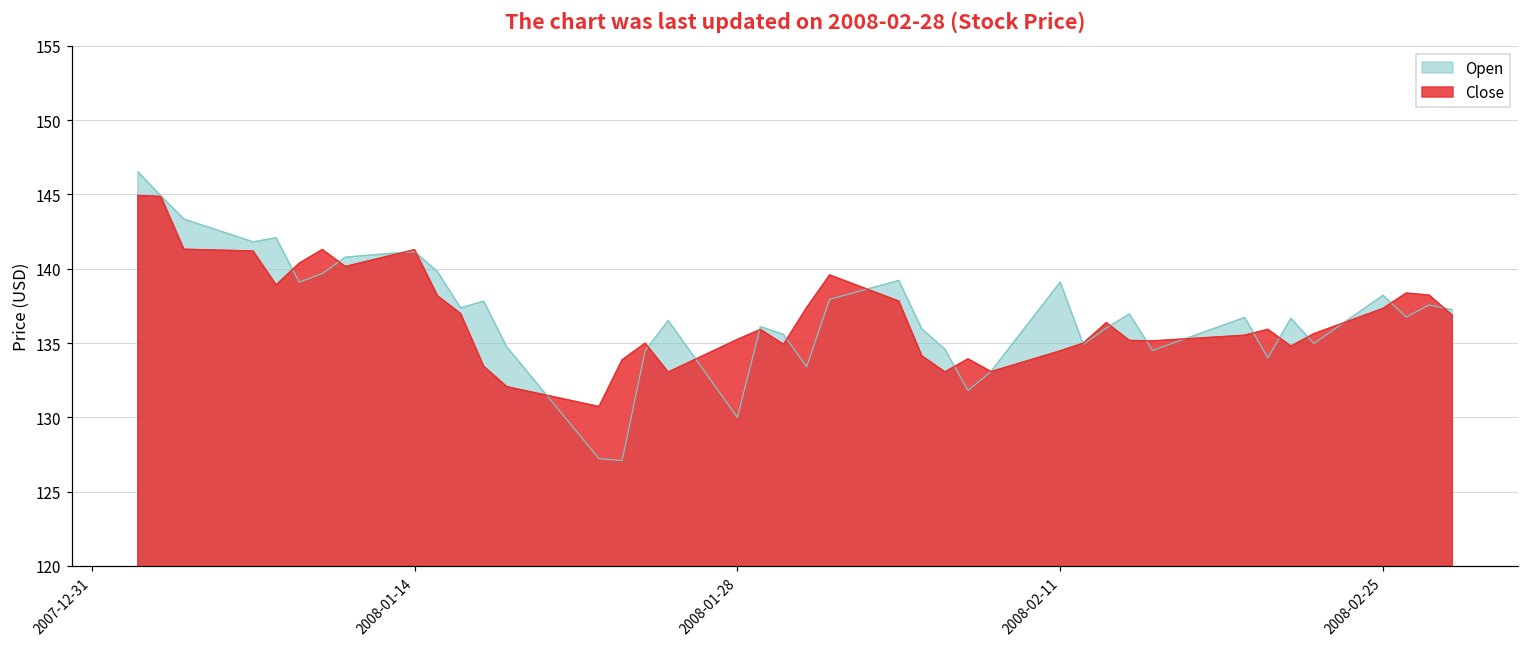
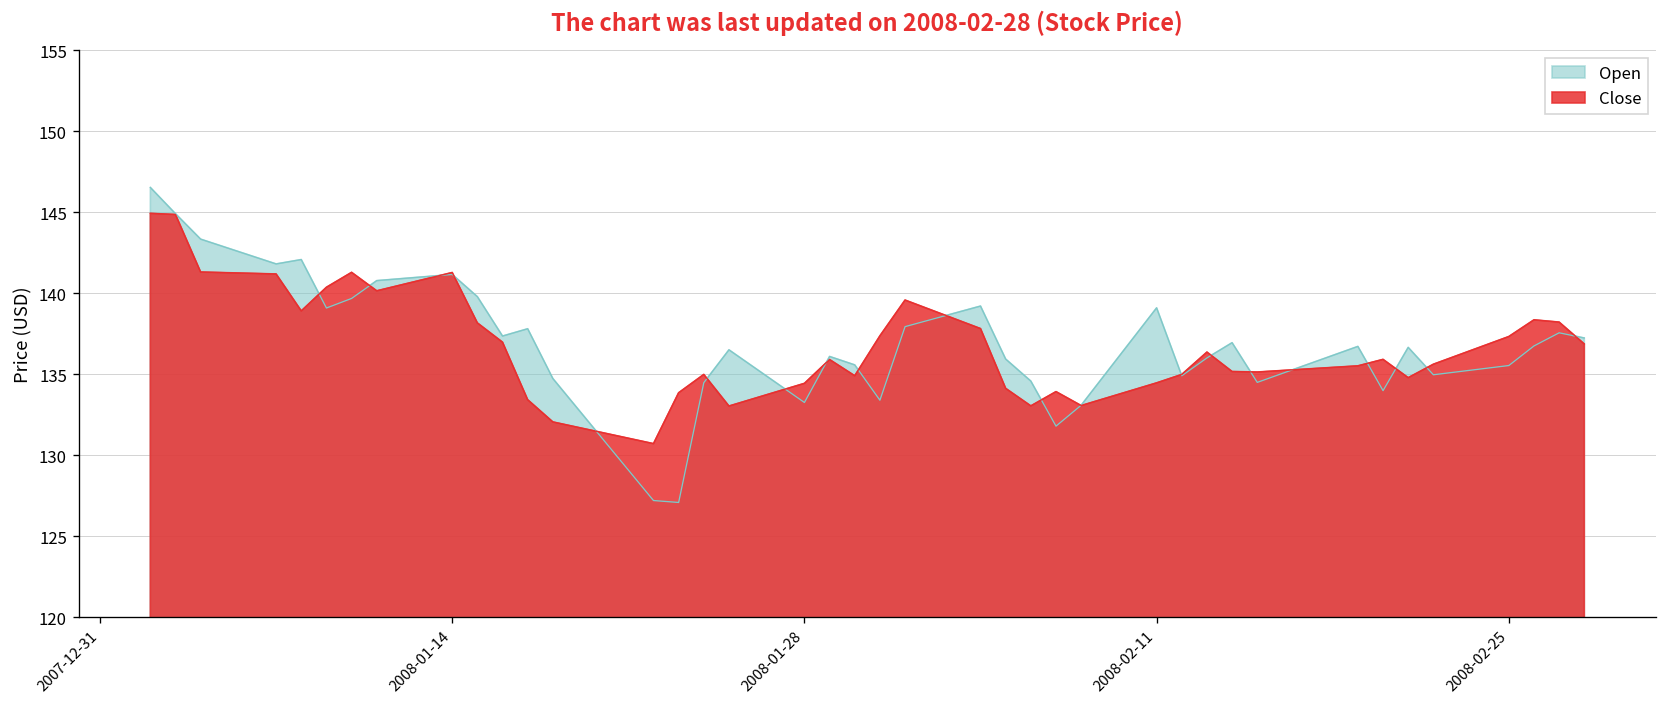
Open, 2008-01-28: 130.0 -> 133.3
Close, 2008-01-28: 135.2 -> 134.4
Open, 2008-02-25: 138.2 -> 135.5
